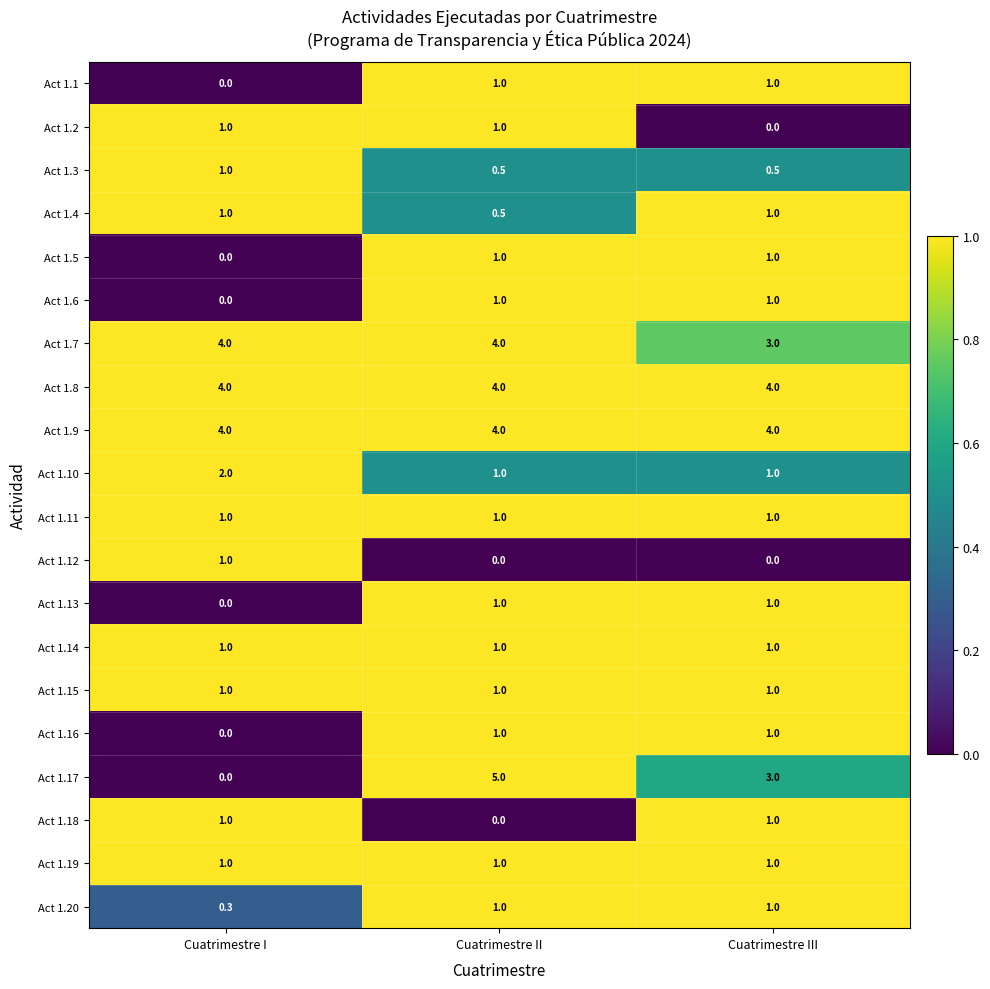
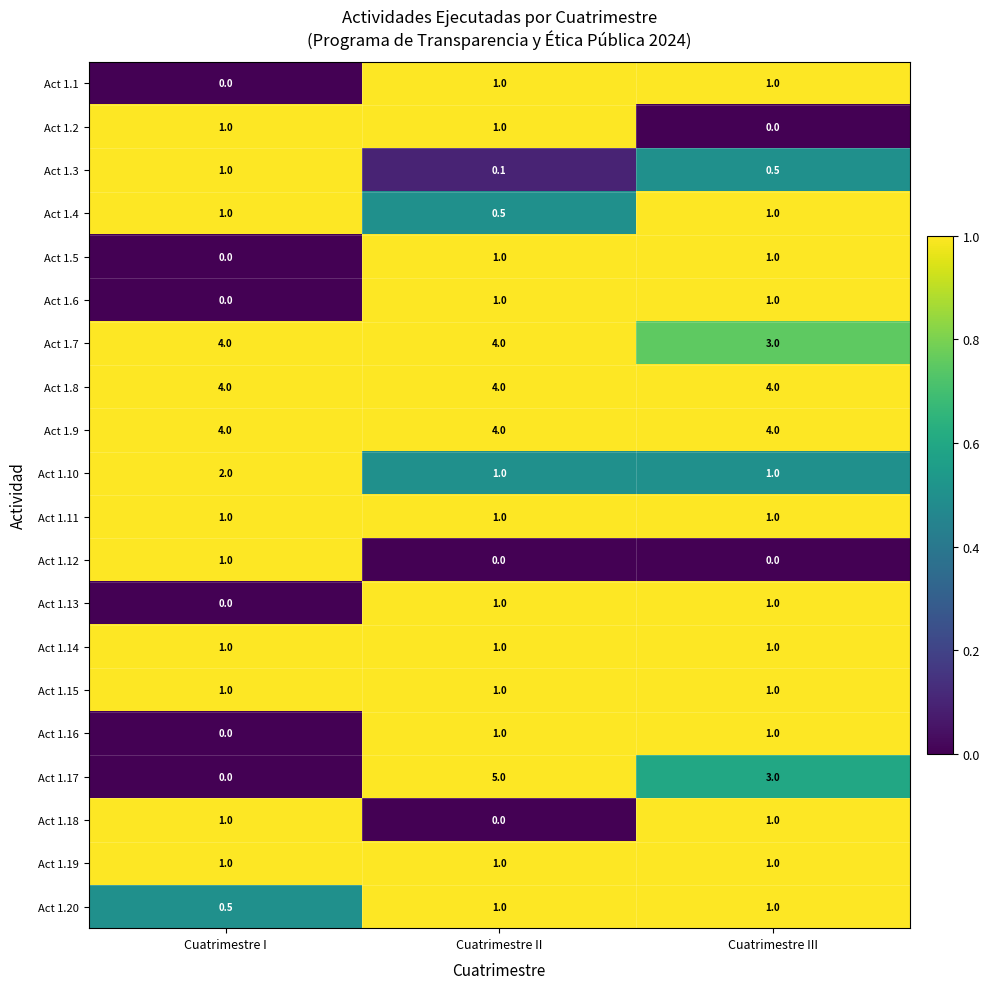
Act 1.3, Cuatrimestre II: 0.5 -> 0.1
Act 1.20, Cuatrimestre I: 0.3 -> 0.5
